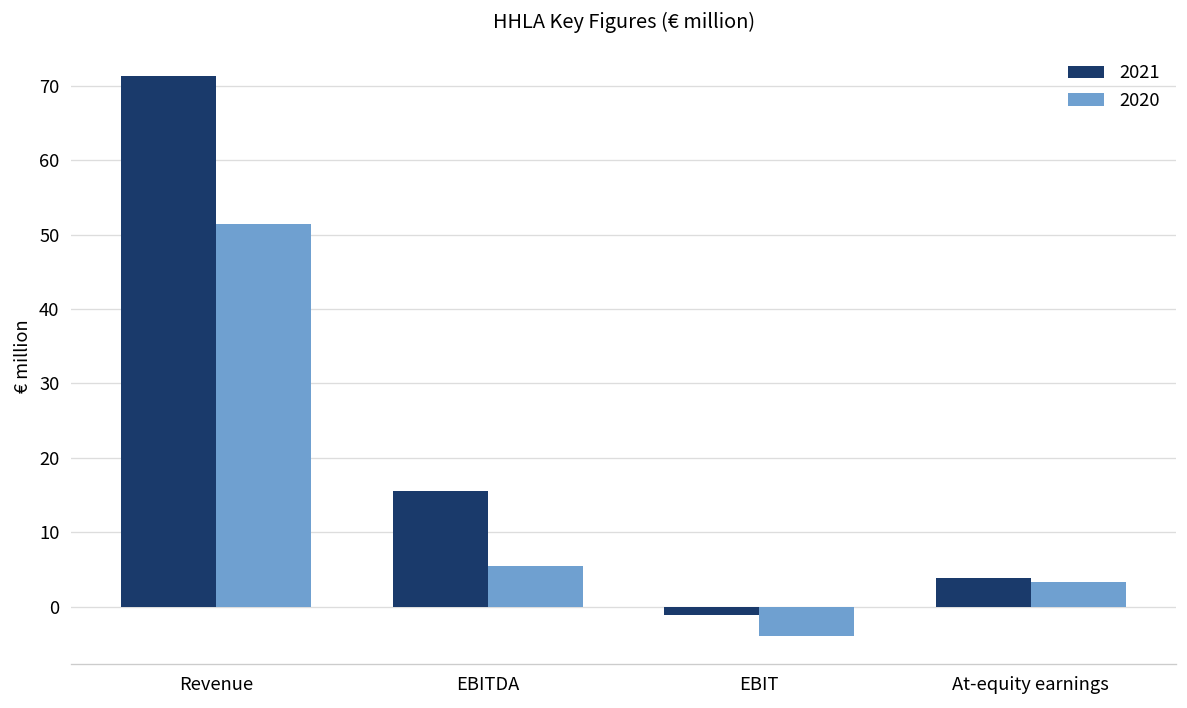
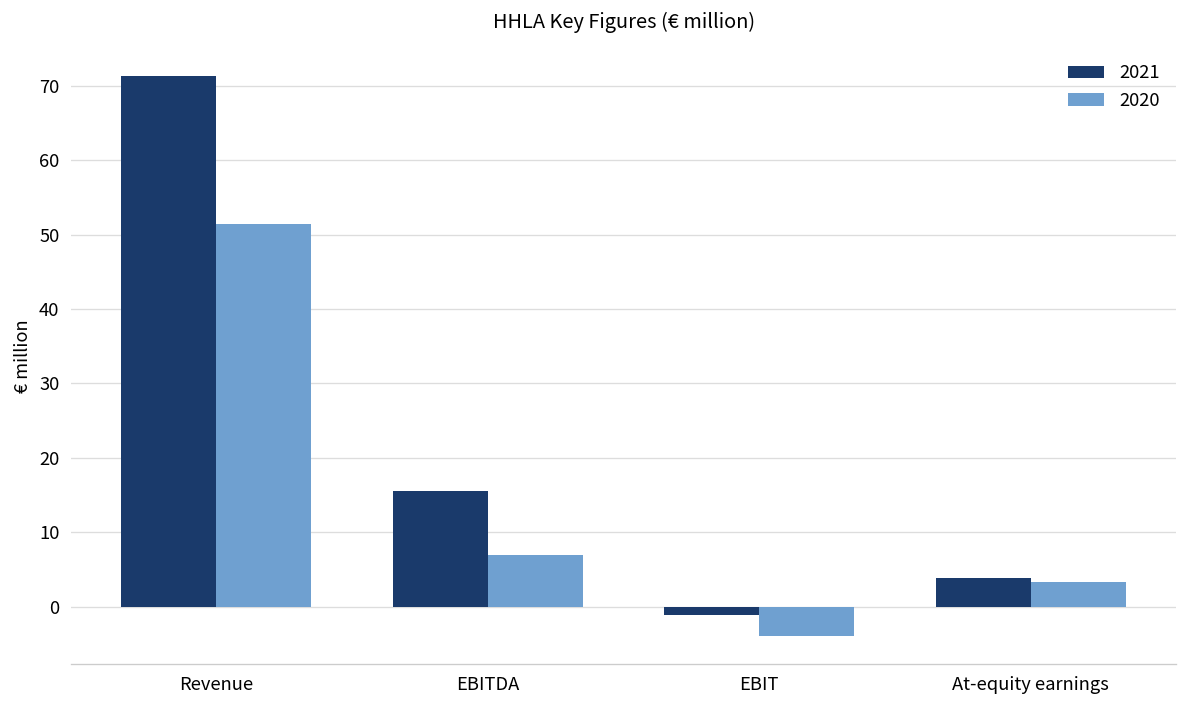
2020, EBITDA: 6 -> 7
